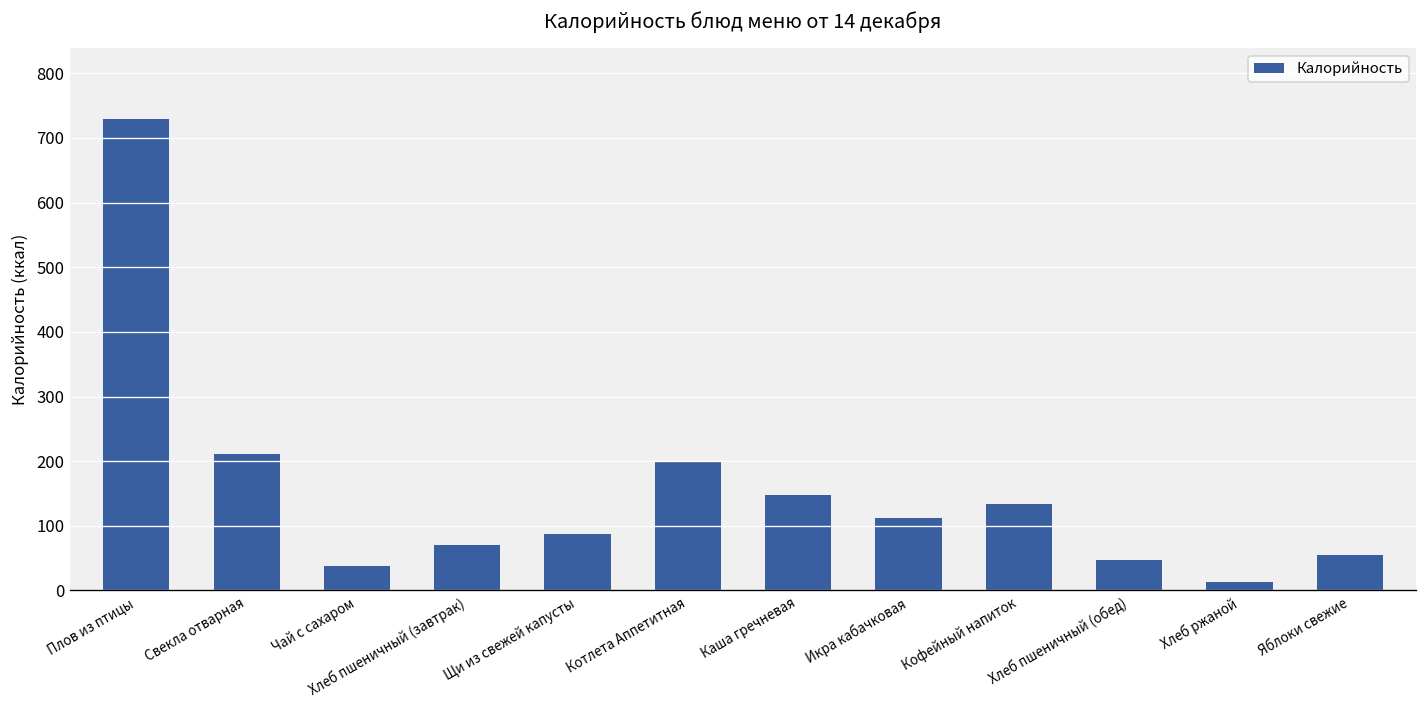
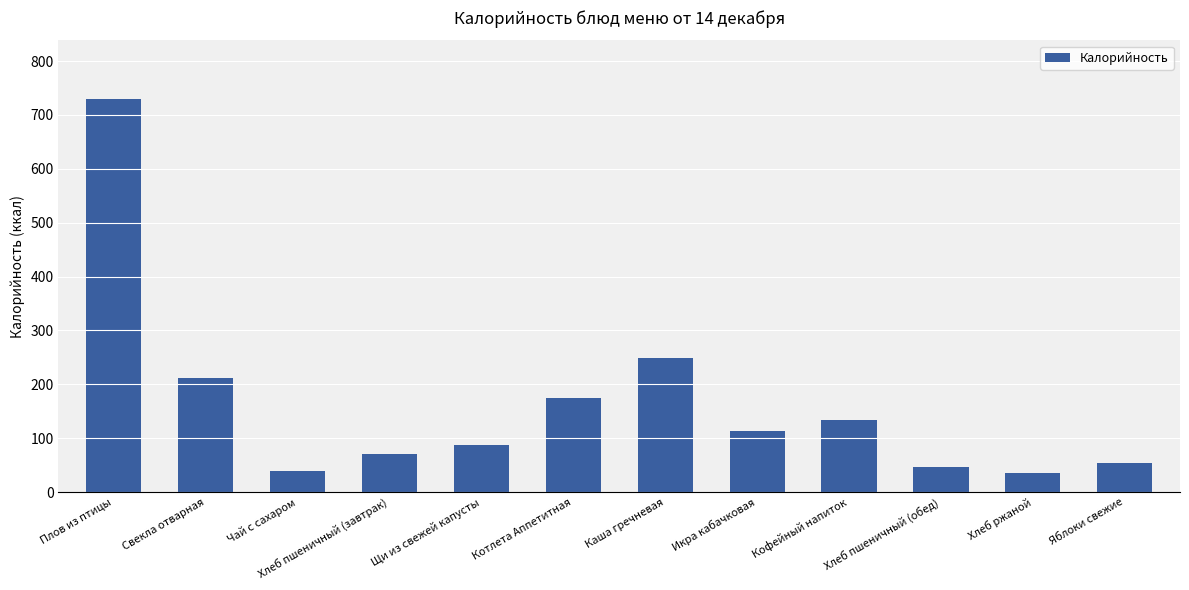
Котлета Аппетитная: 200 -> 170
Каша гречневая: 150 -> 250
Хлеб ржаной: 10 -> 30
